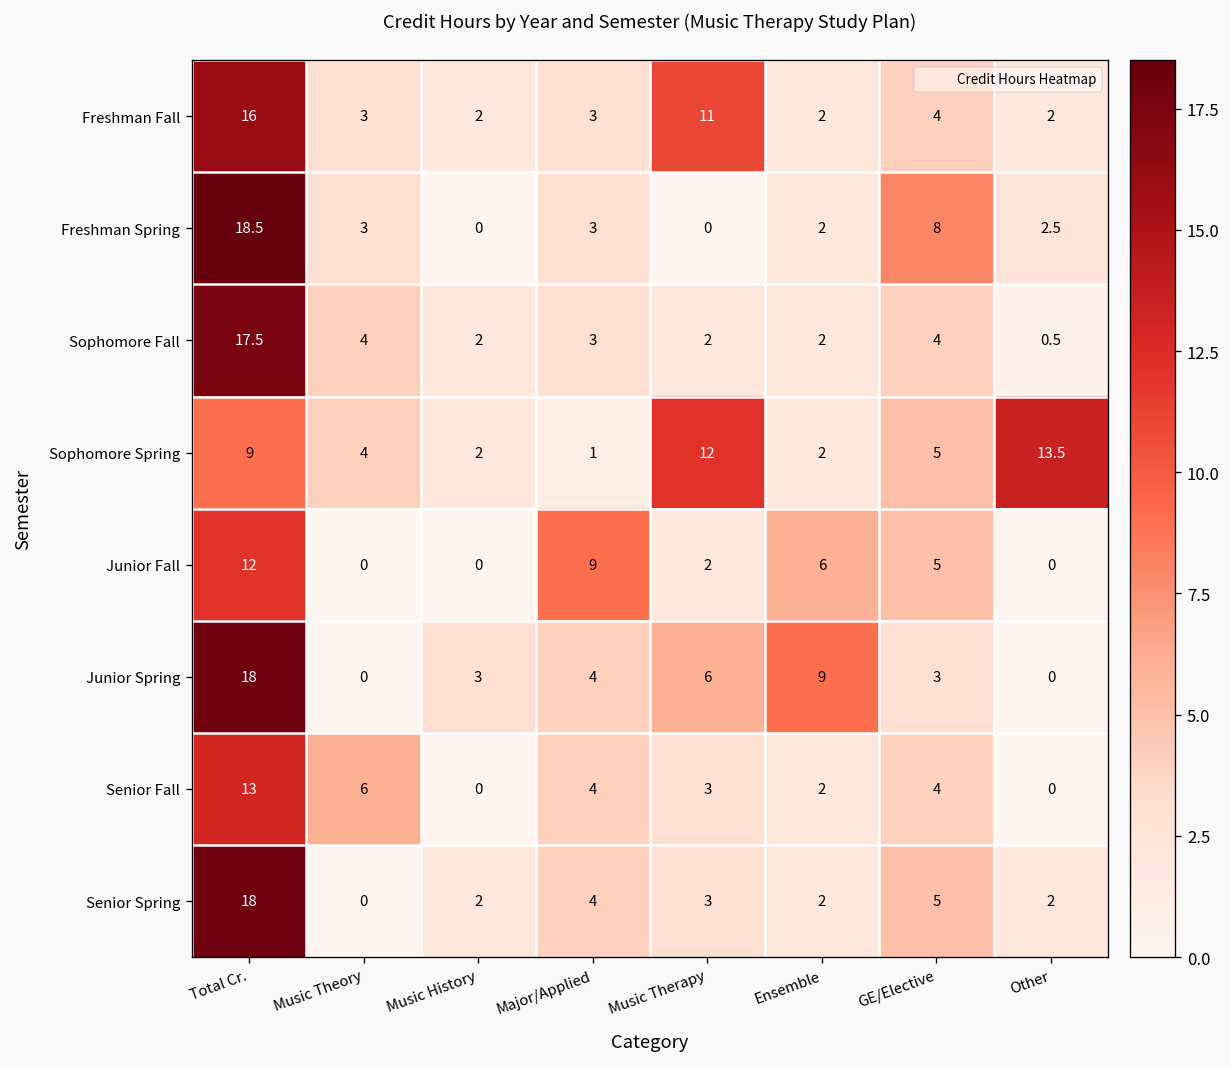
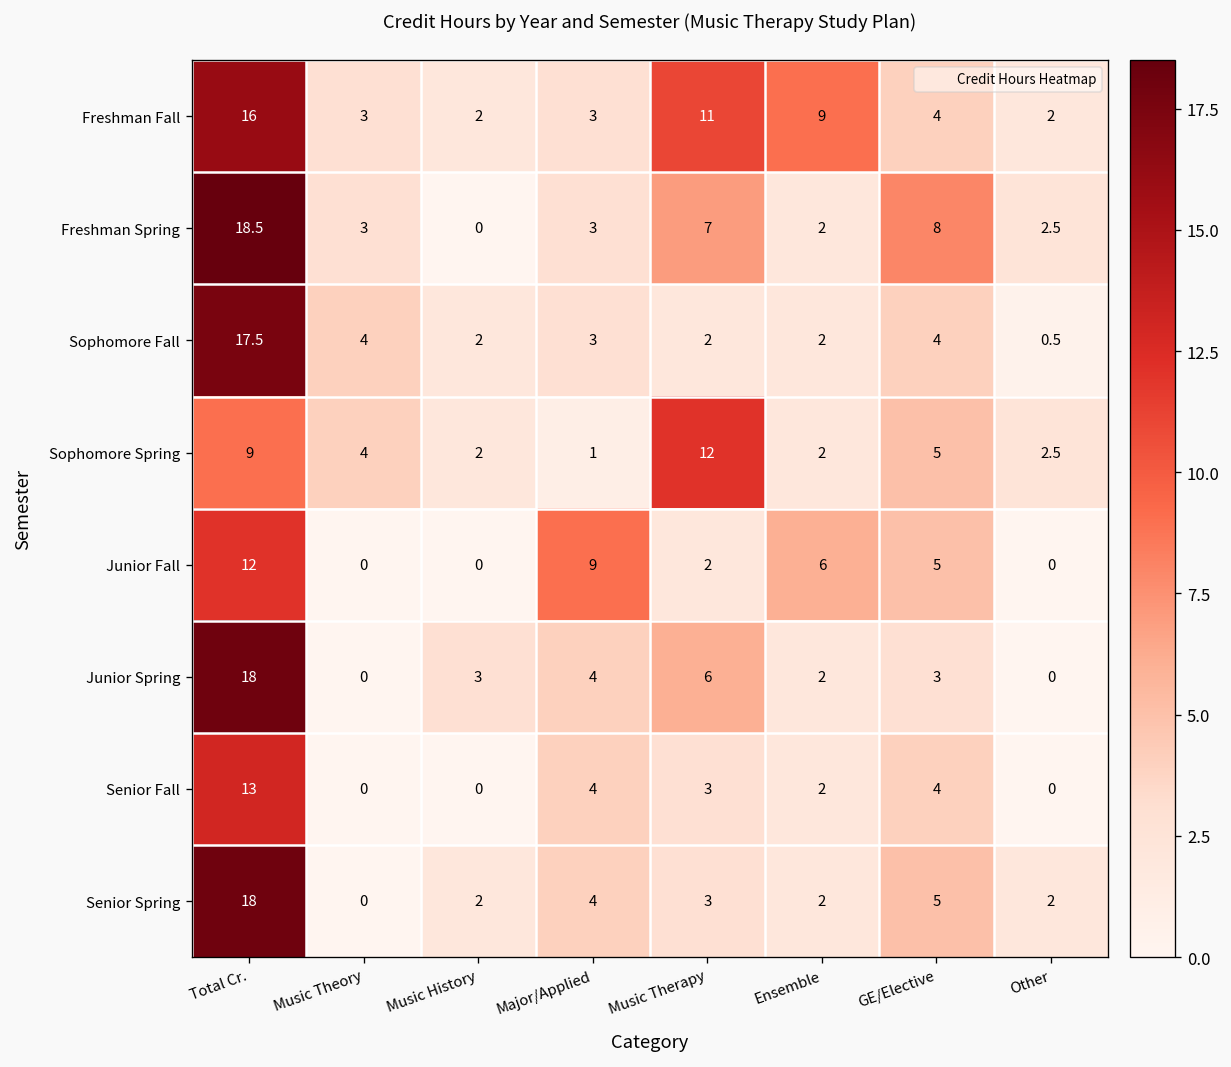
Freshman Fall, Ensemble: 2 -> 9
Freshman Spring, Music Therapy: 0 -> 7
Sophomore Spring, Other: 13.5 -> 2.5
Junior Spring, Ensemble: 9 -> 2
Senior Fall, Music Theory: 6 -> 0
